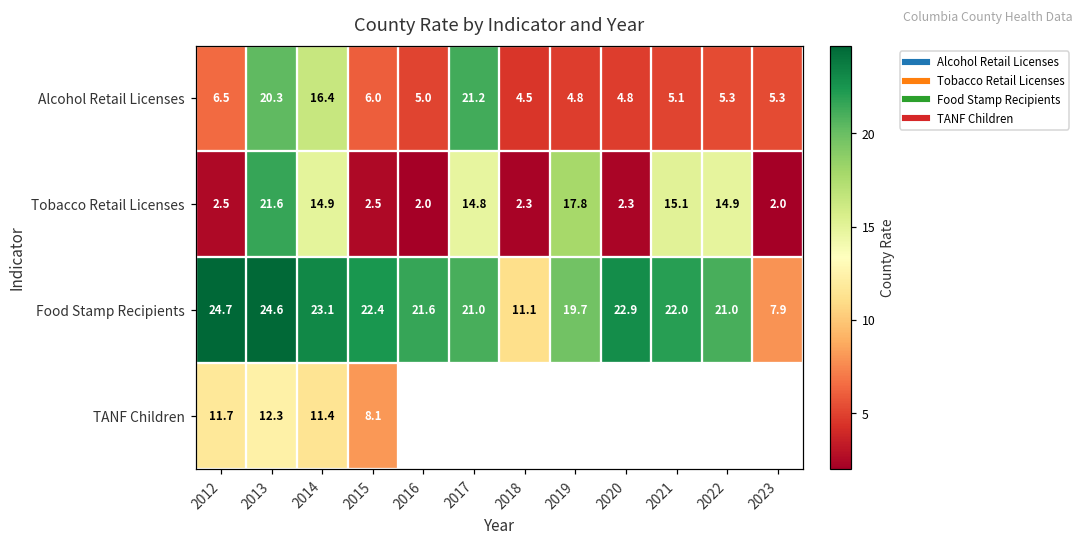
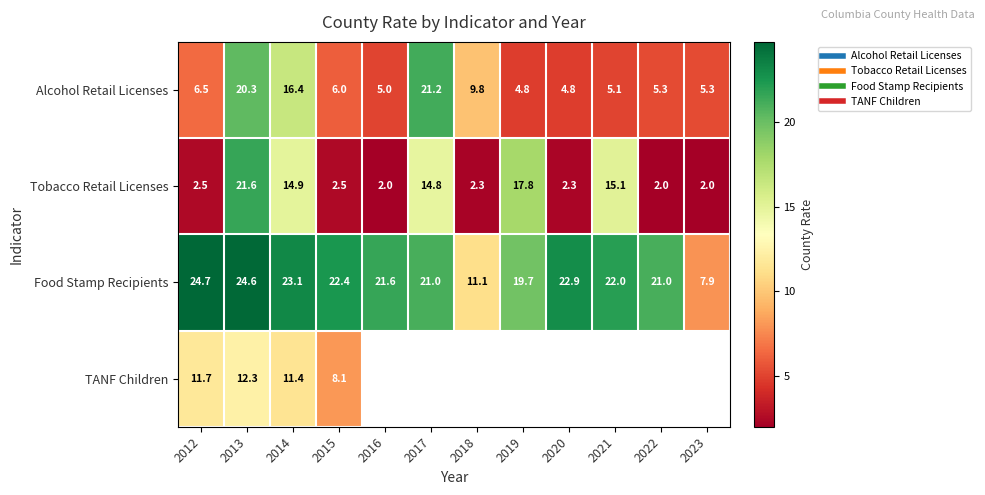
Alcohol Retail Licenses, 2018: 4.5 -> 9.8
Tobacco Retail Licenses, 2022: 14.9 -> 2.0
